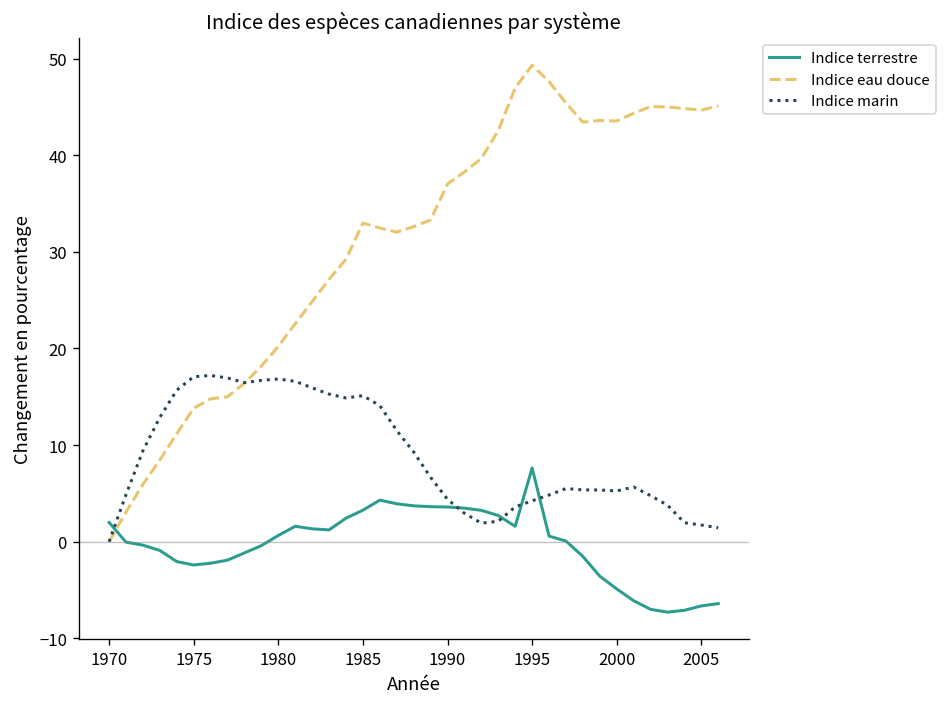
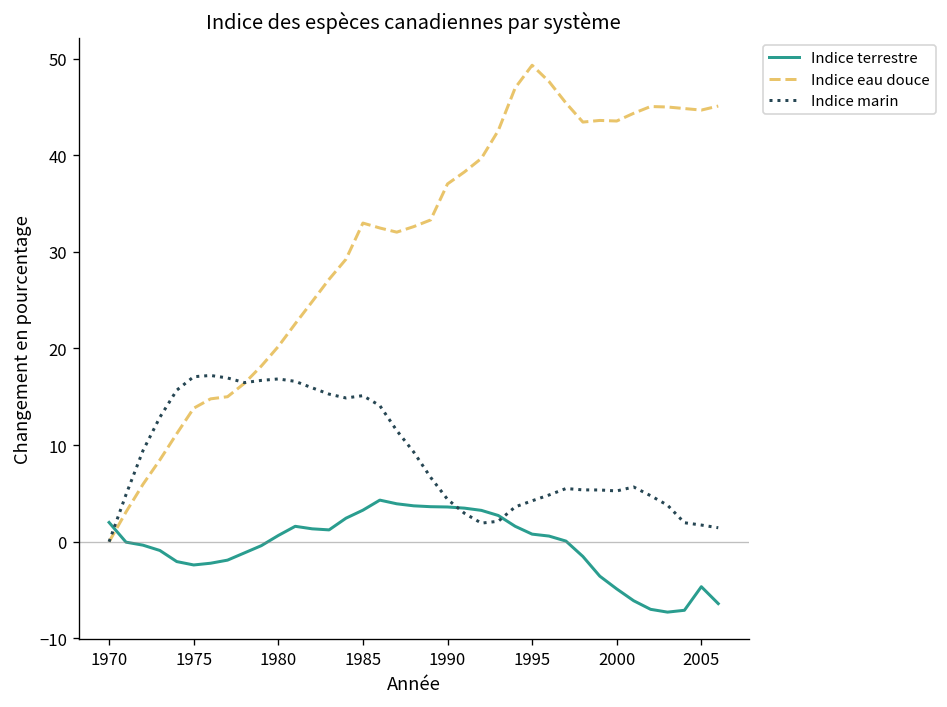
Indice terrestre, 1995: 8 -> 1
Indice terrestre, 2005: -7 -> -5
